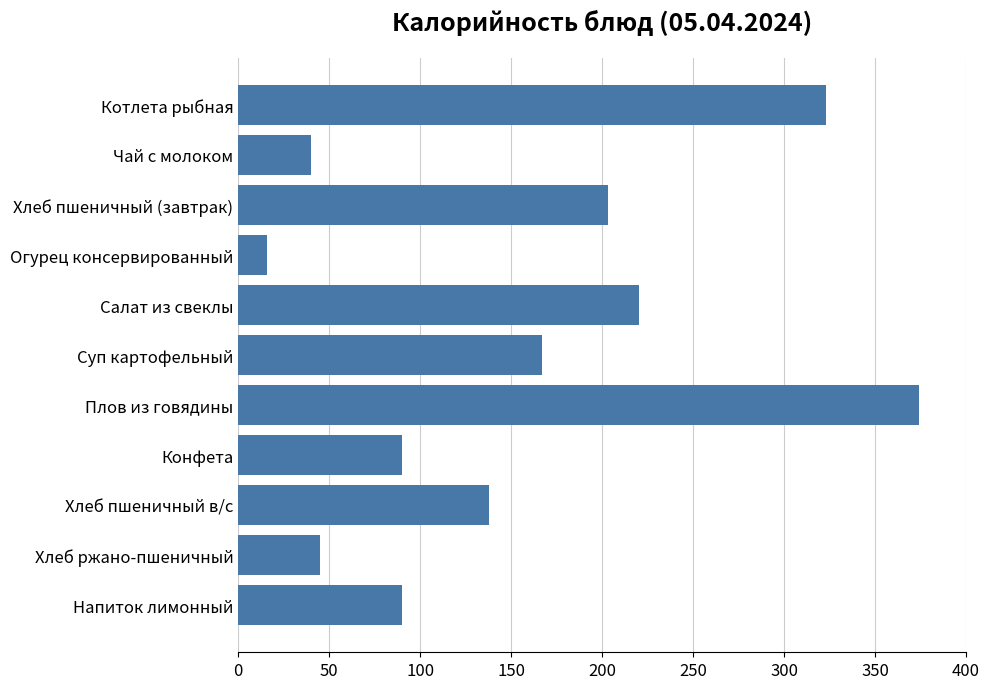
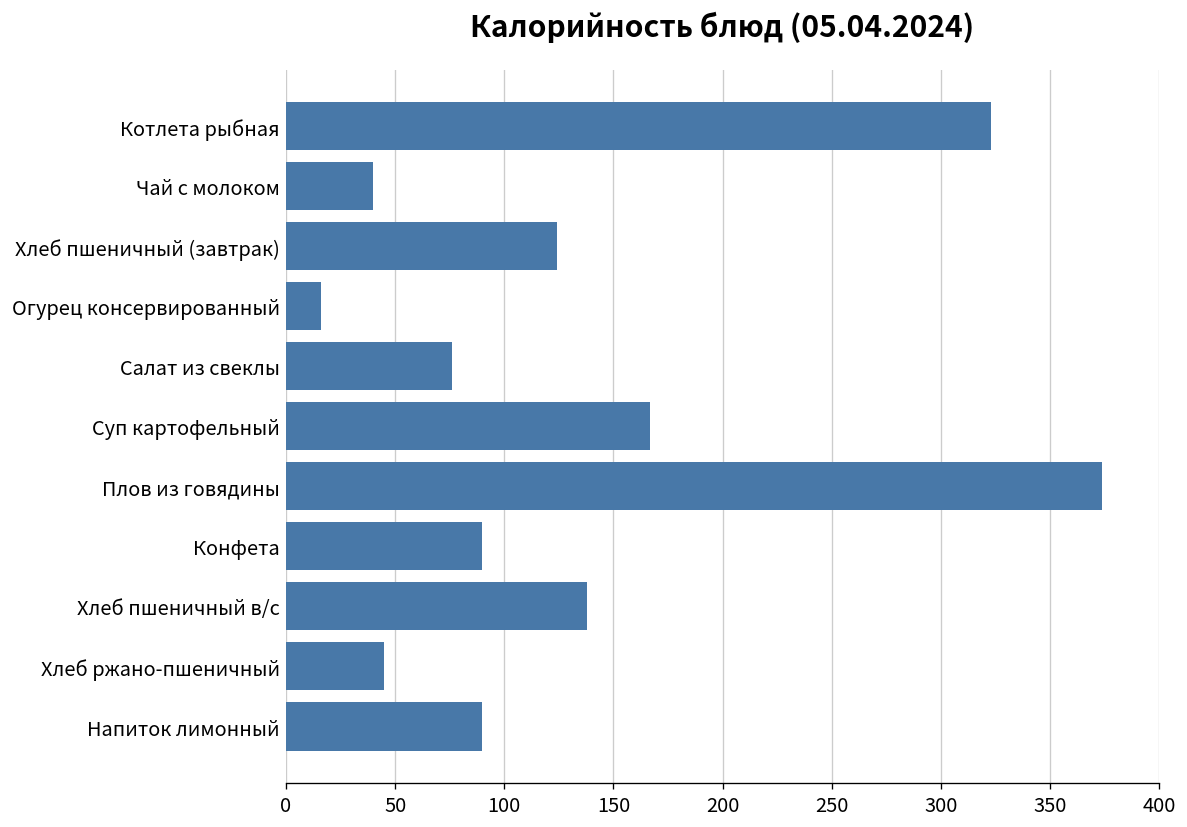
Хлеб пшеничный (завтрак): 203 -> 124
Салат из свеклы: 220 -> 76
